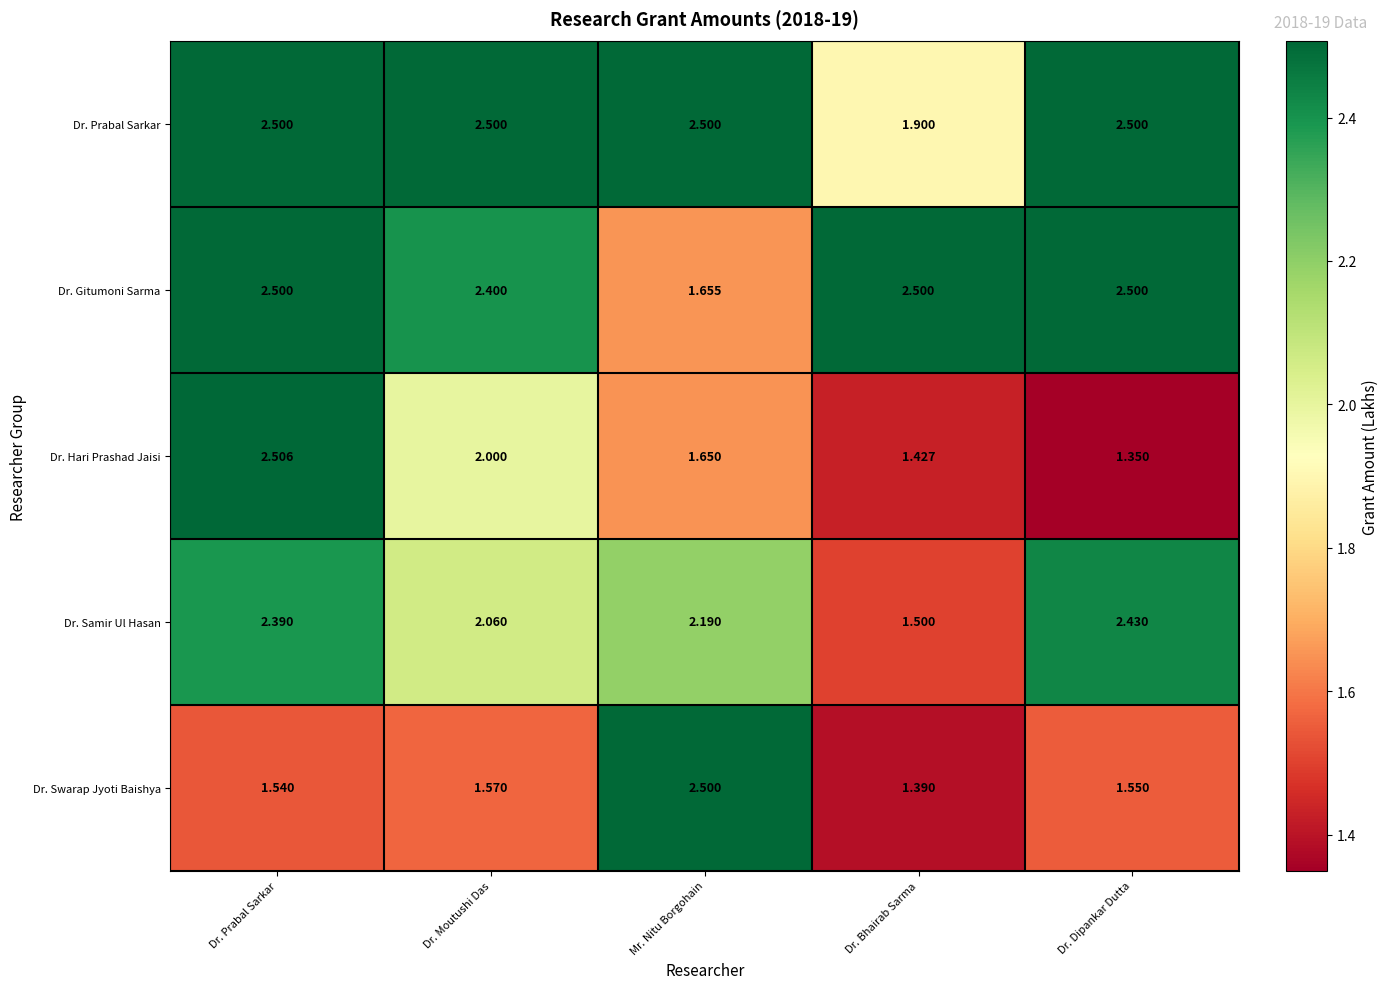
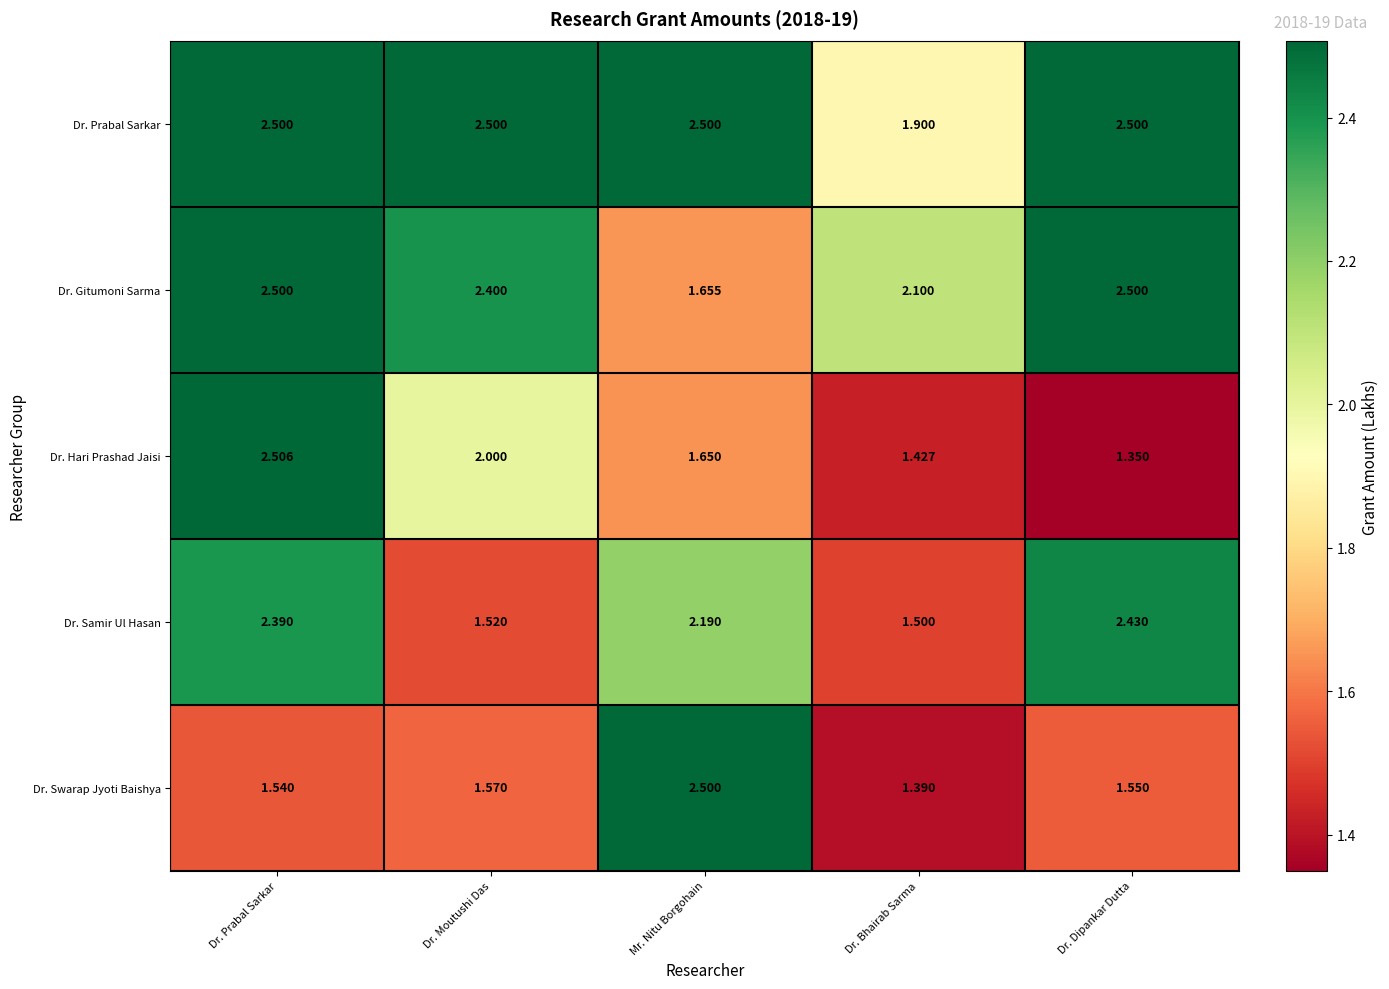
Dr. Gitumoni Sarma, Dr. Bhairab Sarma: 2.500 -> 2.100
Dr. Samir Ul Hasan, Dr. Moutushi Das: 2.060 -> 1.520
